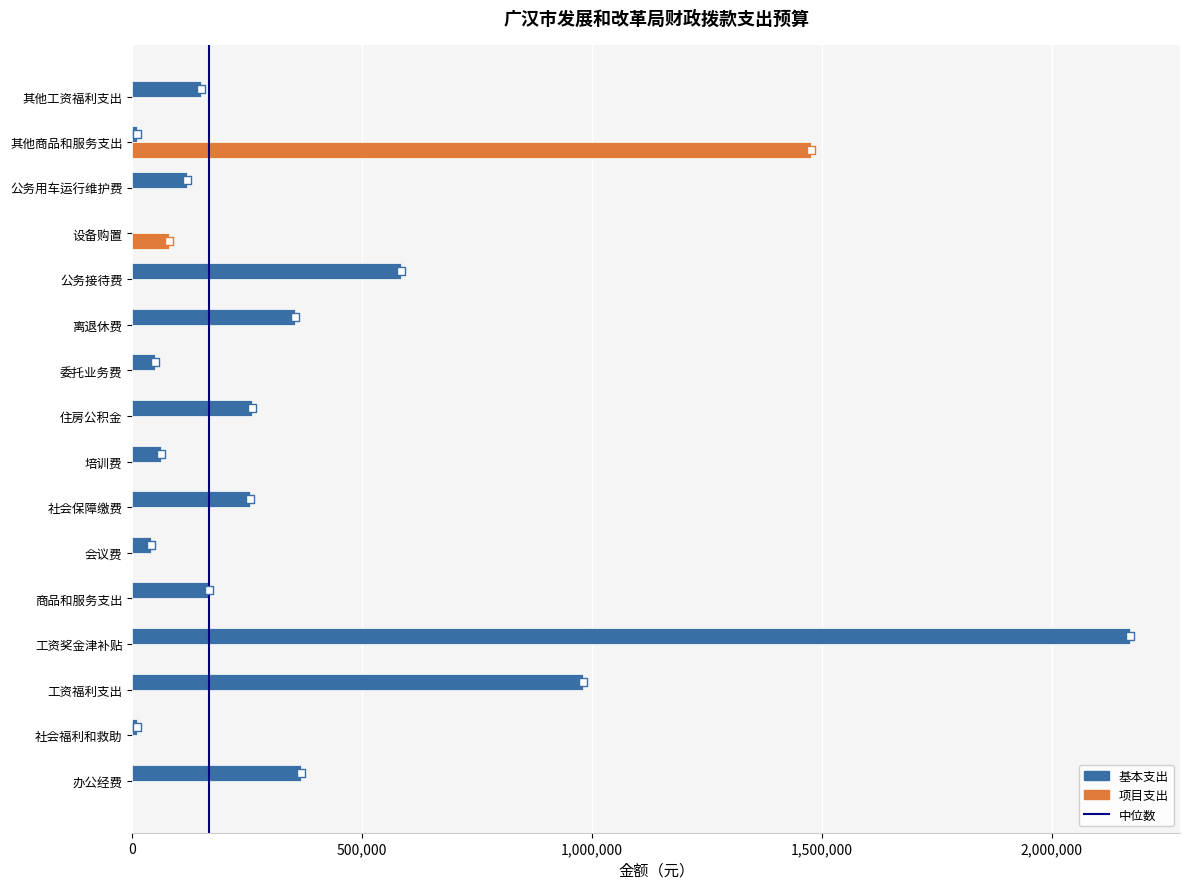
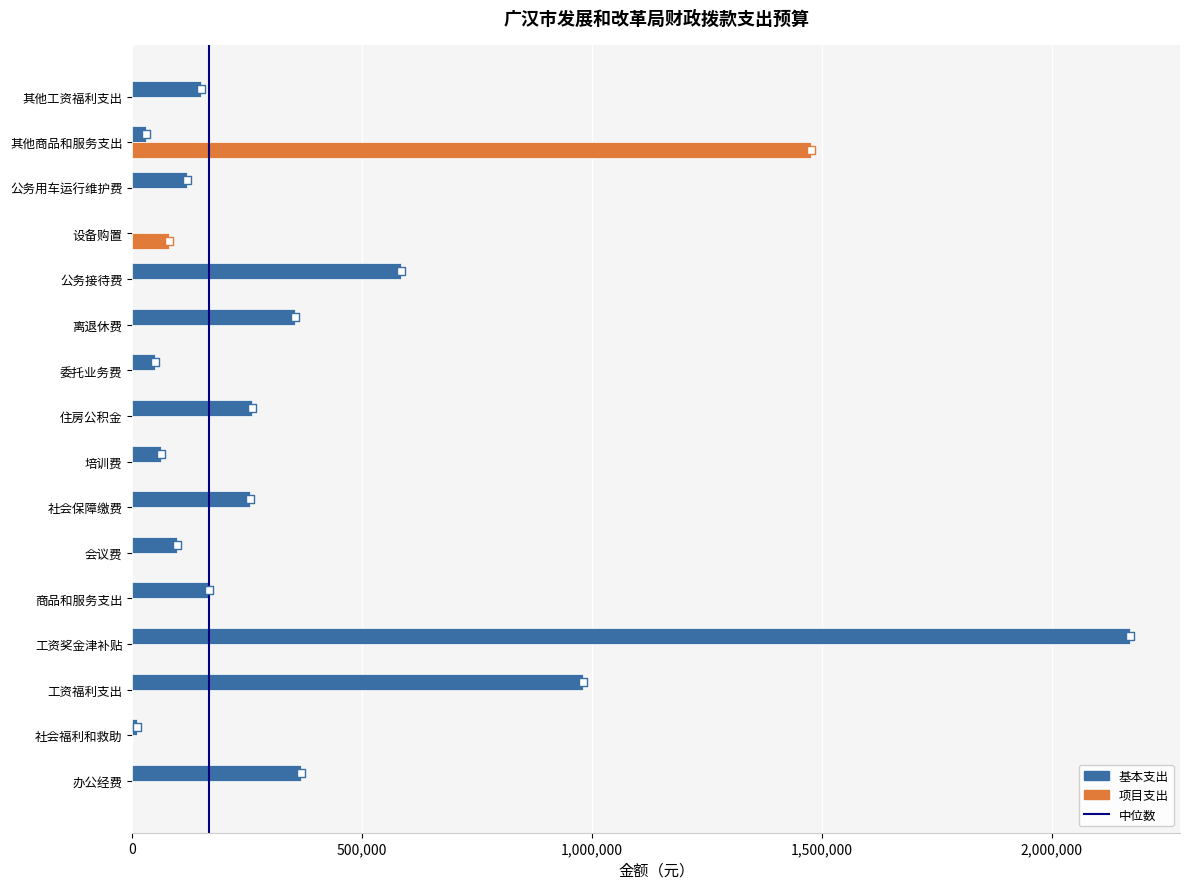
基本支出, 其他商品和服务支出: 10,000 -> 30,000
基本支出, 会议费: 40,000 -> 100,000
